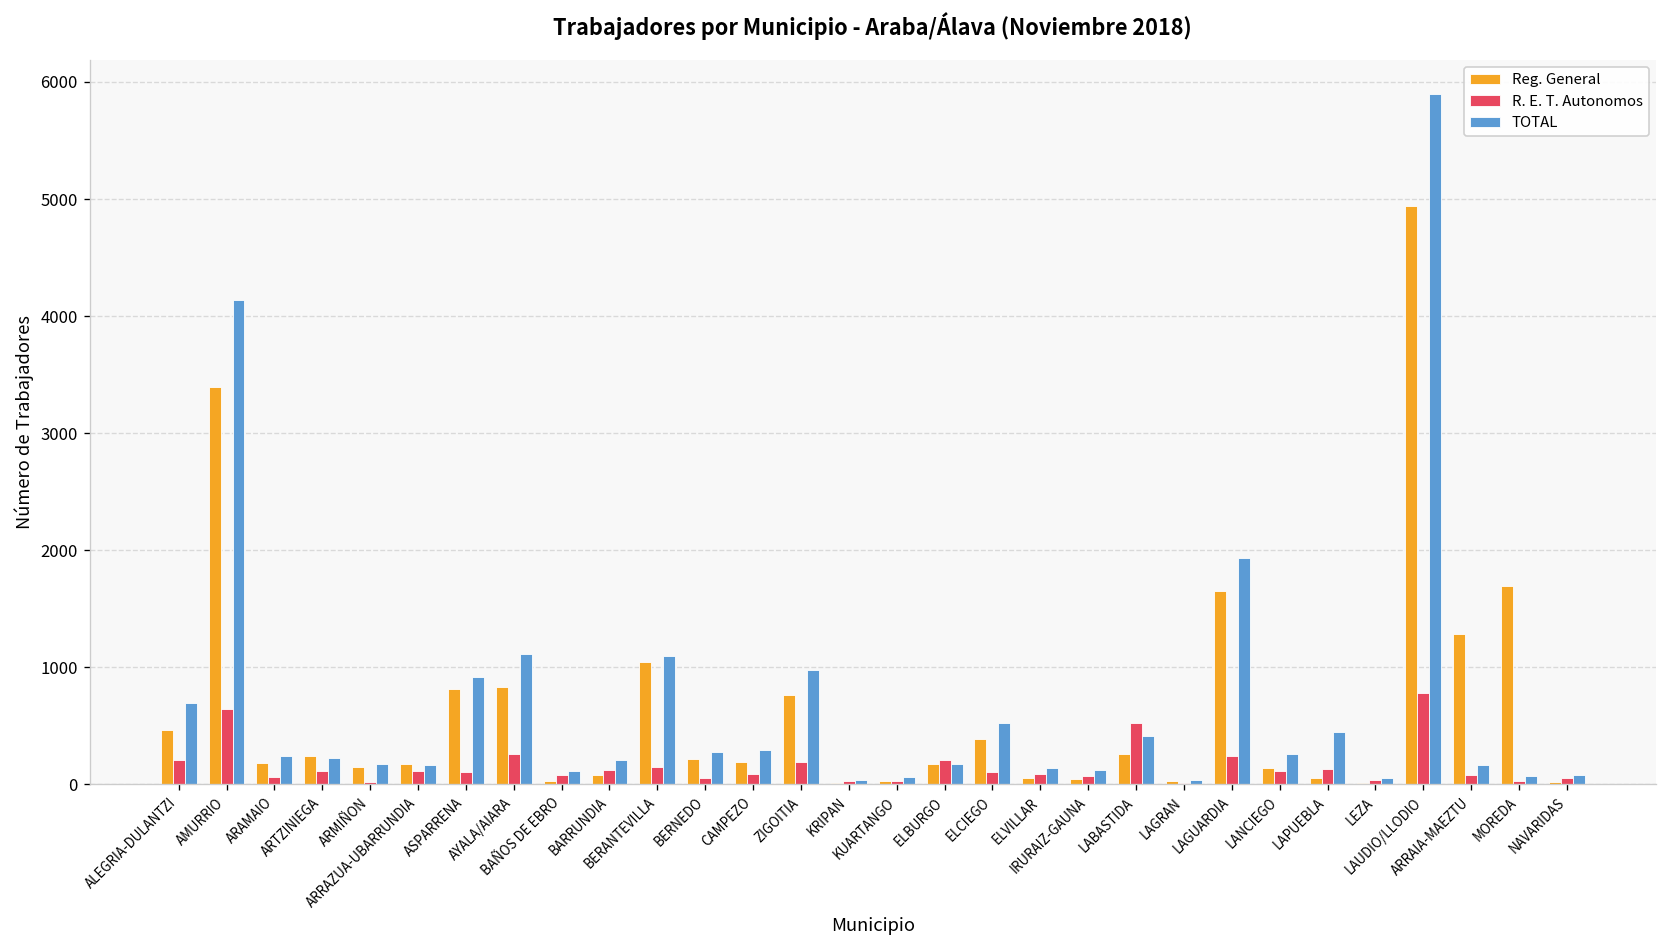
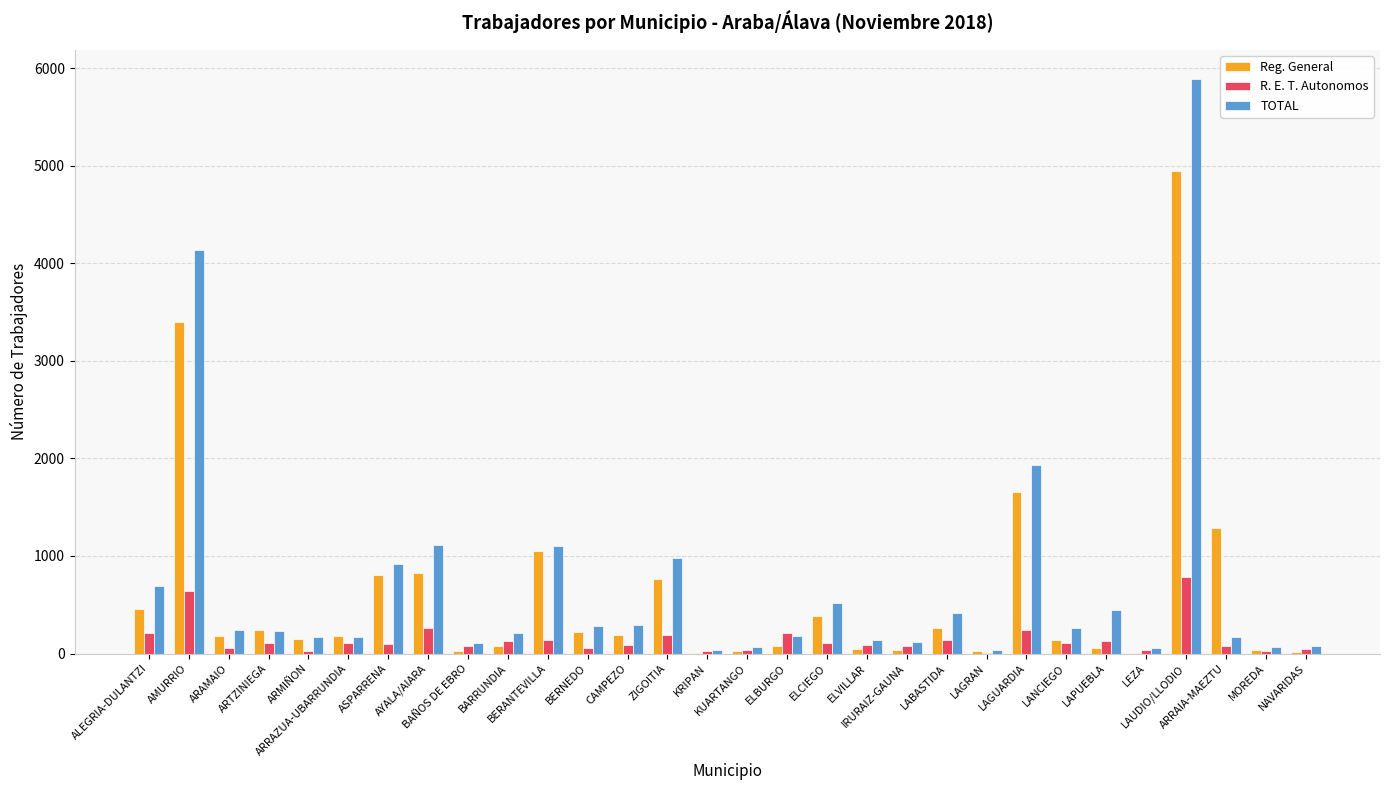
Reg. General, ELBURGO: 200 -> 100
R. E. T. Autonomos, LABASTIDA: 500 -> 100
Reg. General, MOREDA: 1700 -> 0
